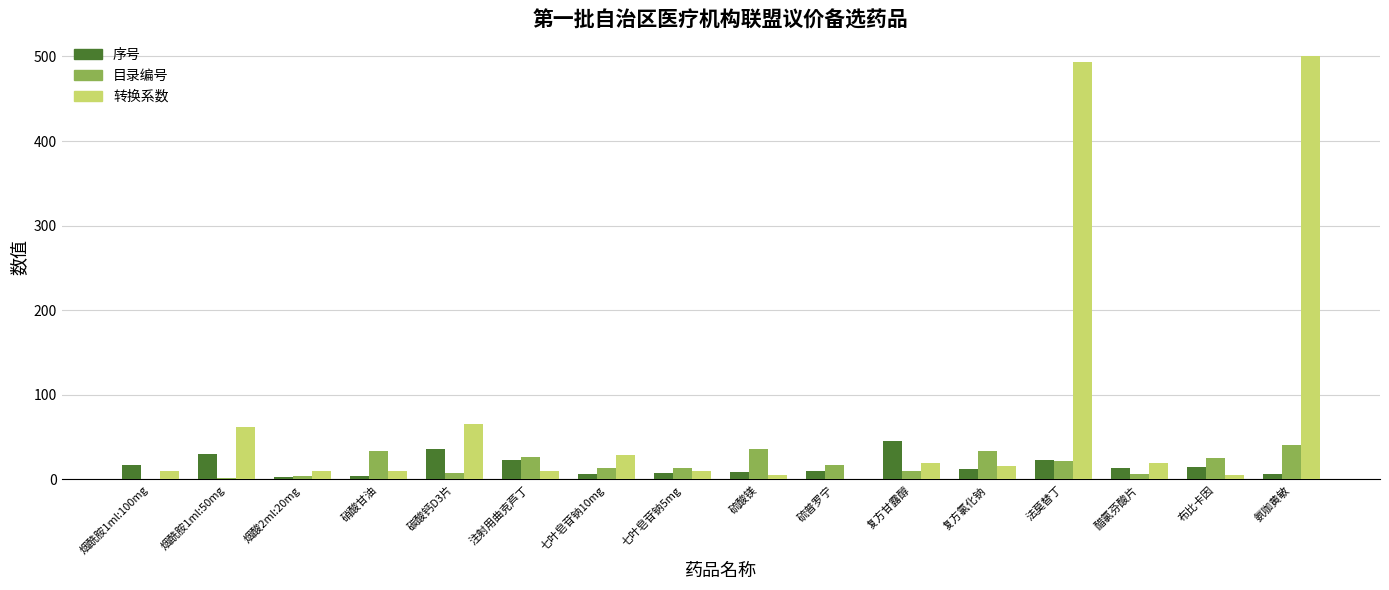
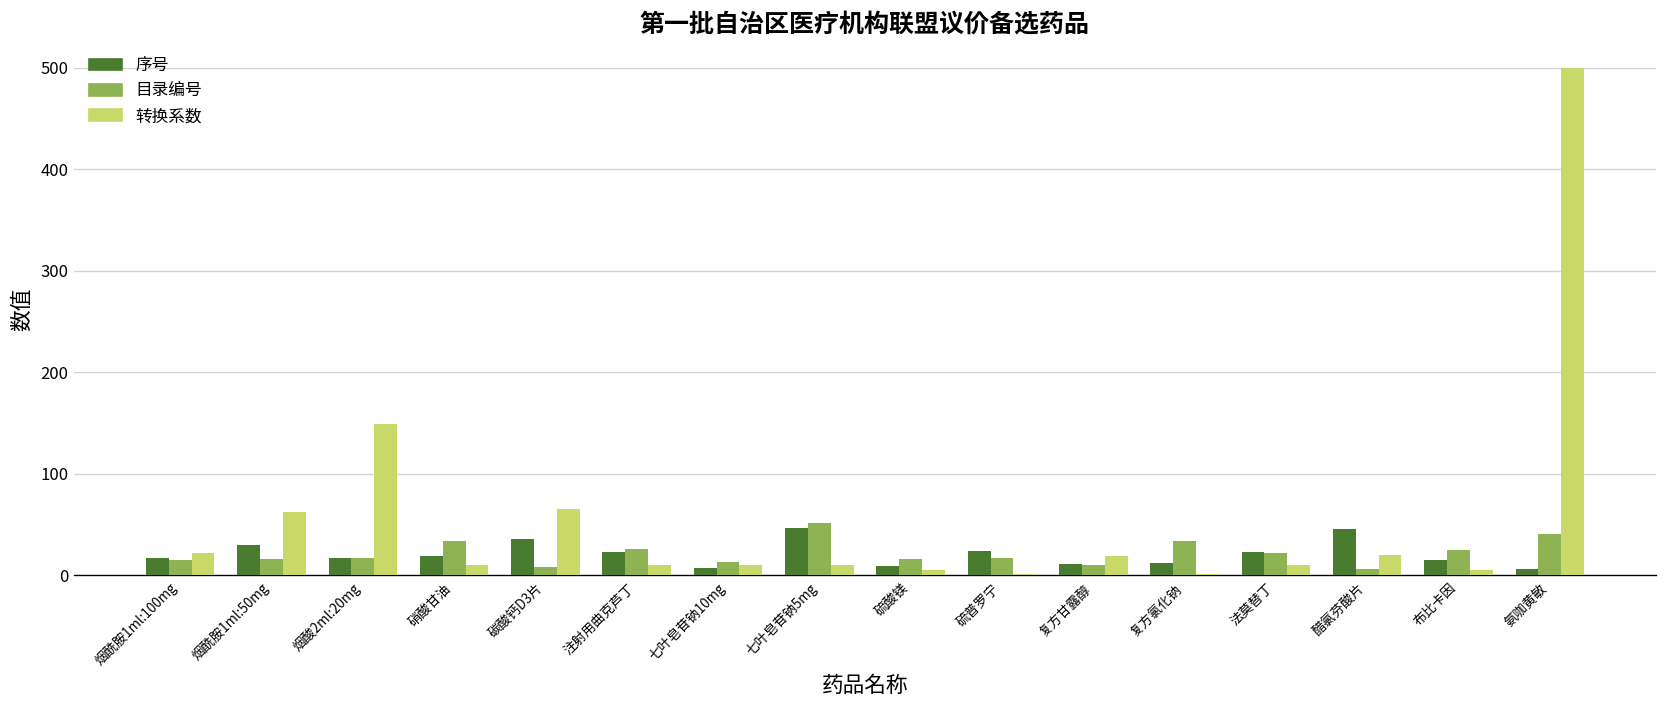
目录编号, 烟酰胺1ml:100mg: 0 -> 20
转换系数, 烟酰胺1ml:100mg: 10 -> 20
目录编号, 烟酰胺1ml:50mg: 0 -> 20
序号, 烟酸2ml:20mg: 0 -> 20
目录编号, 烟酸2ml:20mg: 0 -> 20
转换系数, 烟酸2ml:20mg: 10 -> 150
序号, 硝酸甘油: 0 -> 20
转换系数, 七叶皂苷钠10mg: 30 -> 10
序号, 七叶皂苷钠5mg: 10 -> 50
目录编号, 七叶皂苷钠5mg: 10 -> 50
目录编号, 硫酸镁: 40 -> 20
序号, 硫普罗宁: 10 -> 20
序号, 复方甘露醇: 50 -> 10
转换系数, 复方氯化钠: 20 -> 0
转换系数, 法莫替丁: 490 -> 10
序号, 醋氯芬酸片: 10 -> 50
